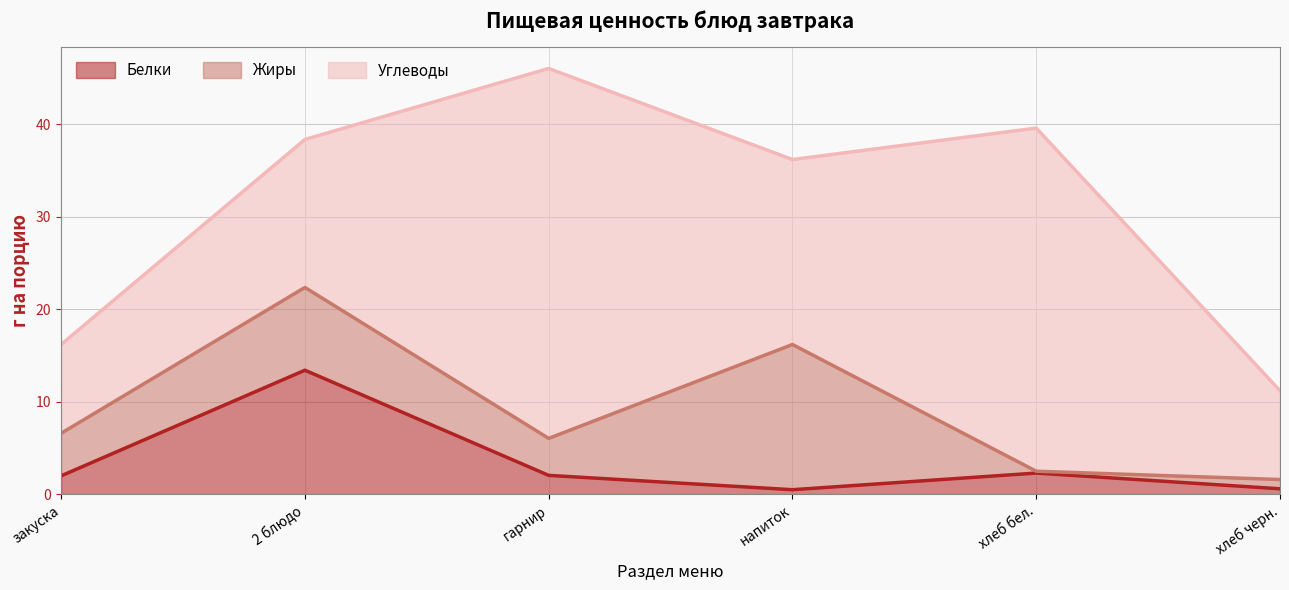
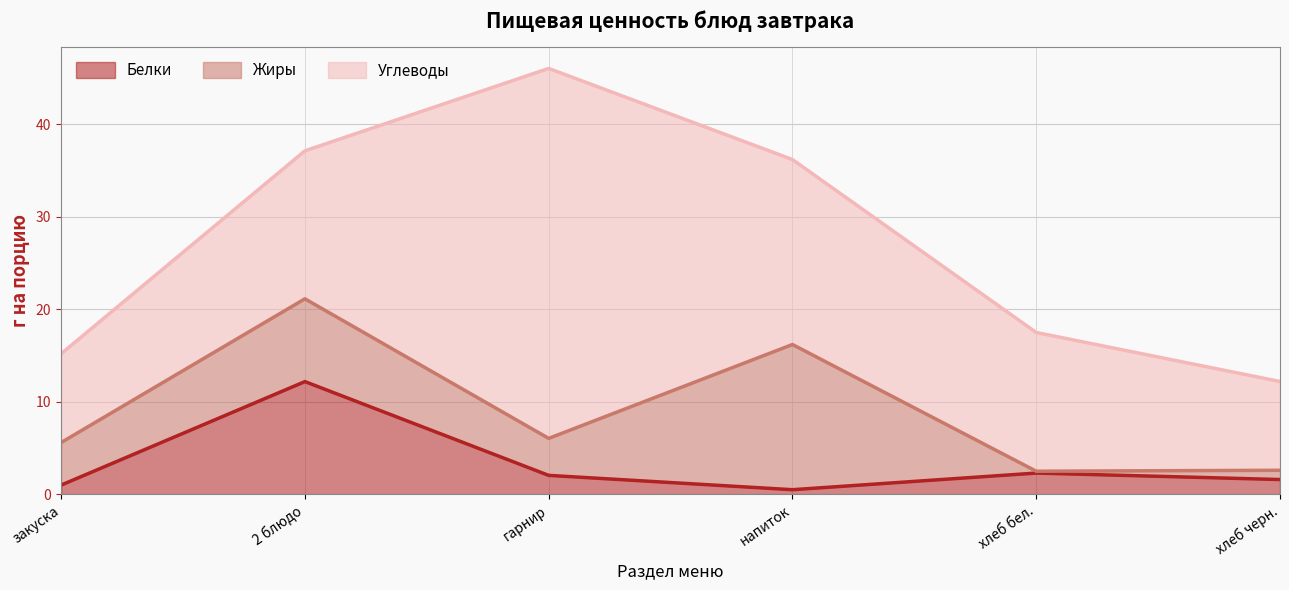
Белки, закуска: 2 -> 1
Белки, 2 блюдо: 13 -> 12
Углеводы, хлеб бел.: 37 -> 15
Белки, хлеб черн.: 1 -> 2
